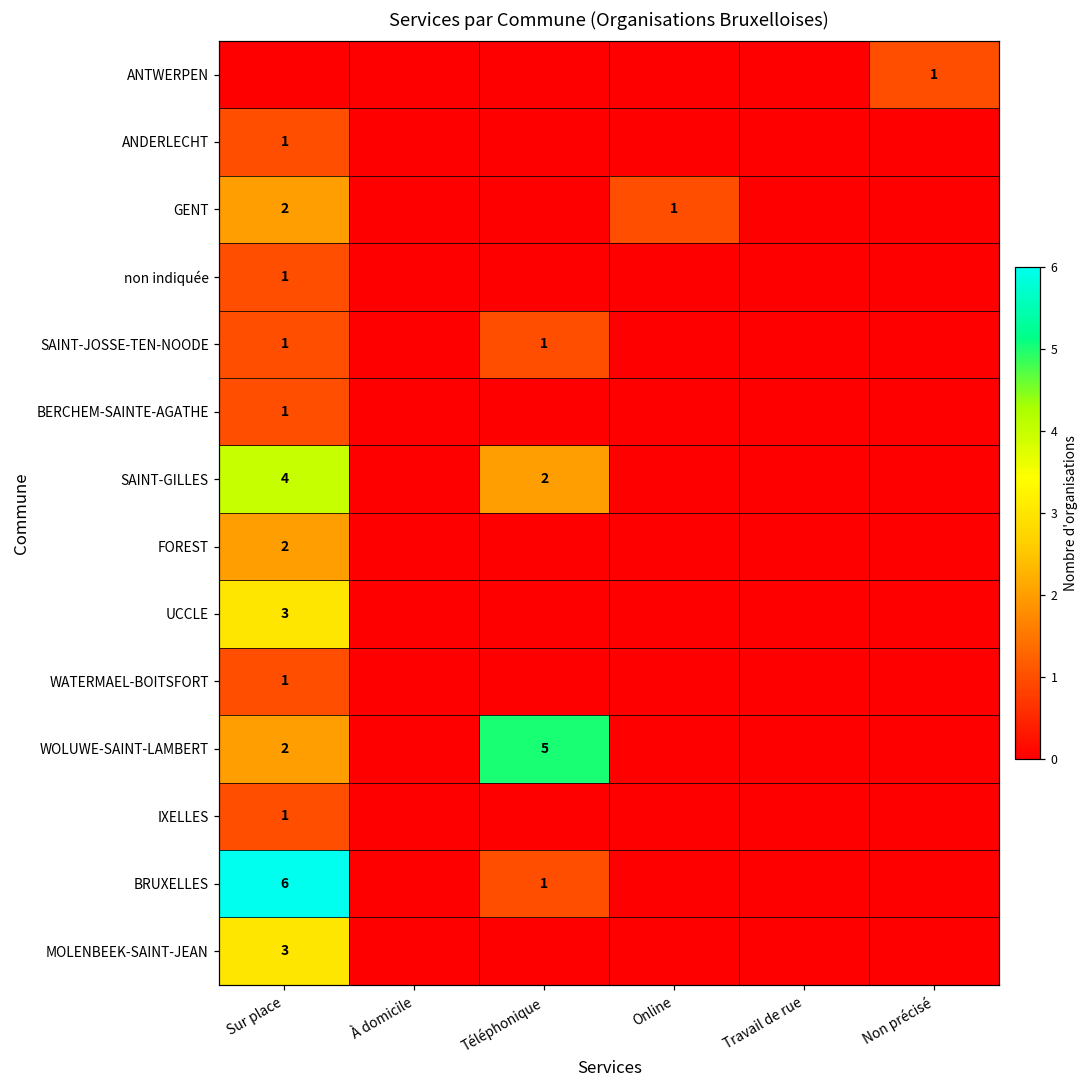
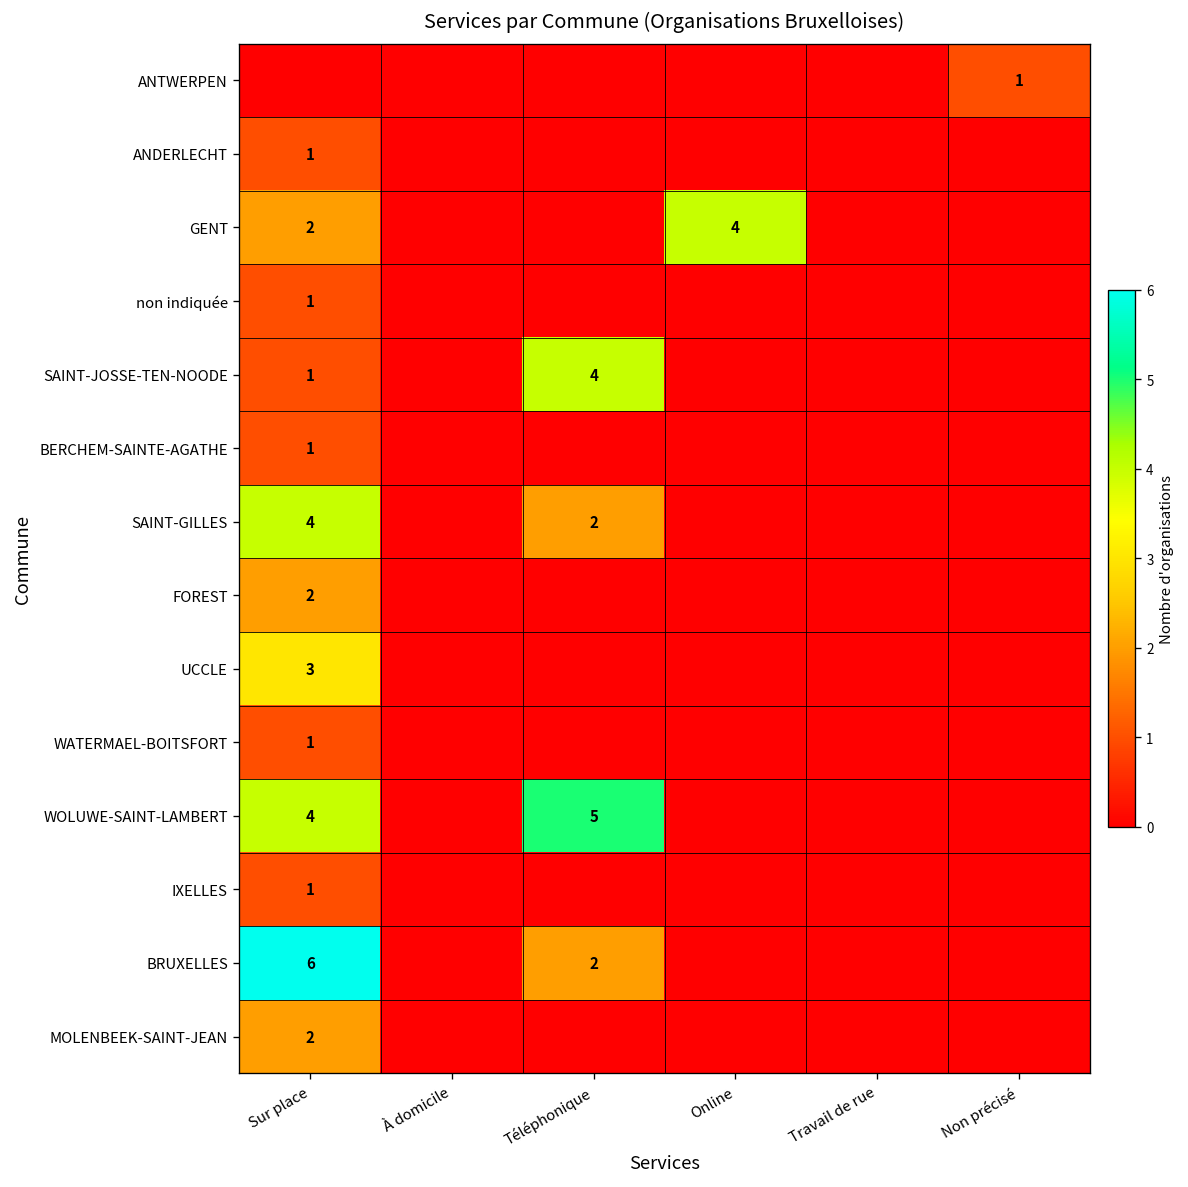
GENT, Online: 1 -> 4
SAINT-JOSSE-TEN-NOODE, Téléphonique: 1 -> 4
WOLUWE-SAINT-LAMBERT, Sur place: 2 -> 4
BRUXELLES, Téléphonique: 1 -> 2
MOLENBEEK-SAINT-JEAN, Sur place: 3 -> 2
